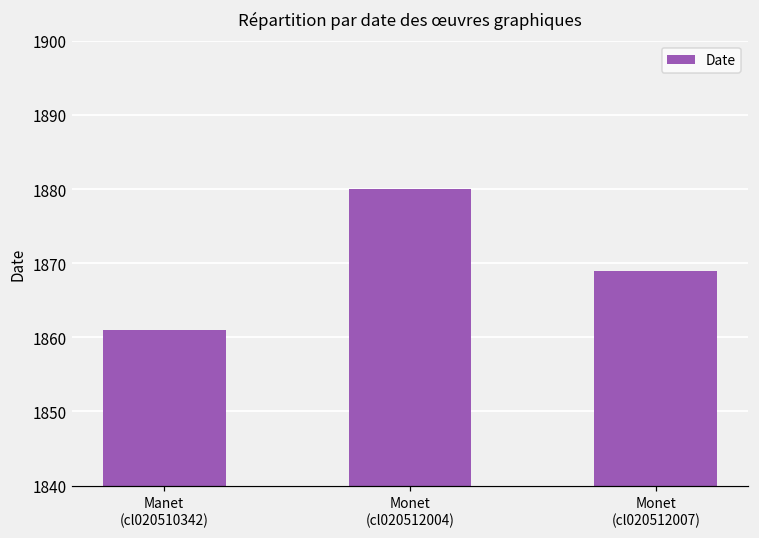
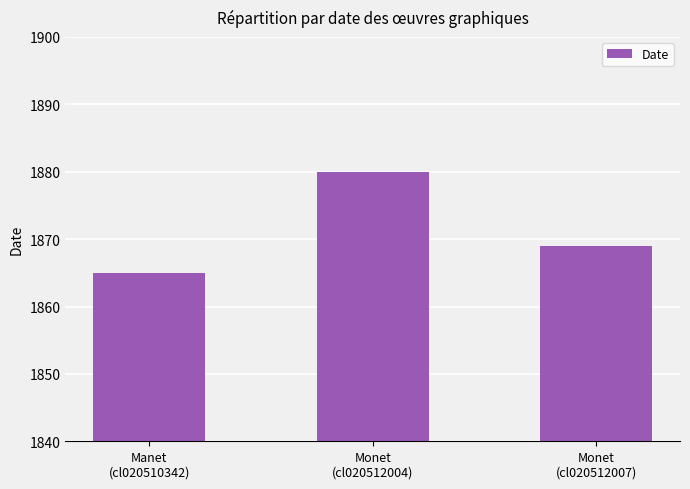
Manet (cl020510342): 1861 -> 1865
